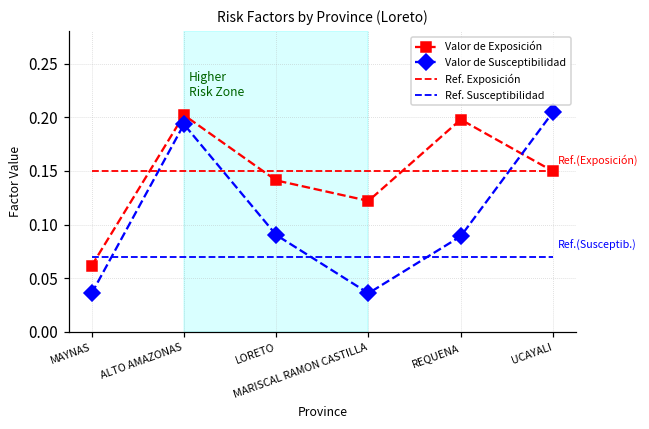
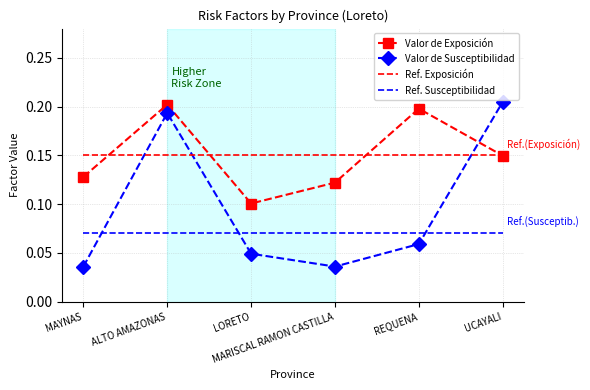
Valor de Exposición, MAYNAS: 0.06 -> 0.13
Valor de Exposición, LORETO: 0.14 -> 0.10
Valor de Susceptibilidad, LORETO: 0.09 -> 0.05
Valor de Susceptibilidad, REQUENA: 0.09 -> 0.06
